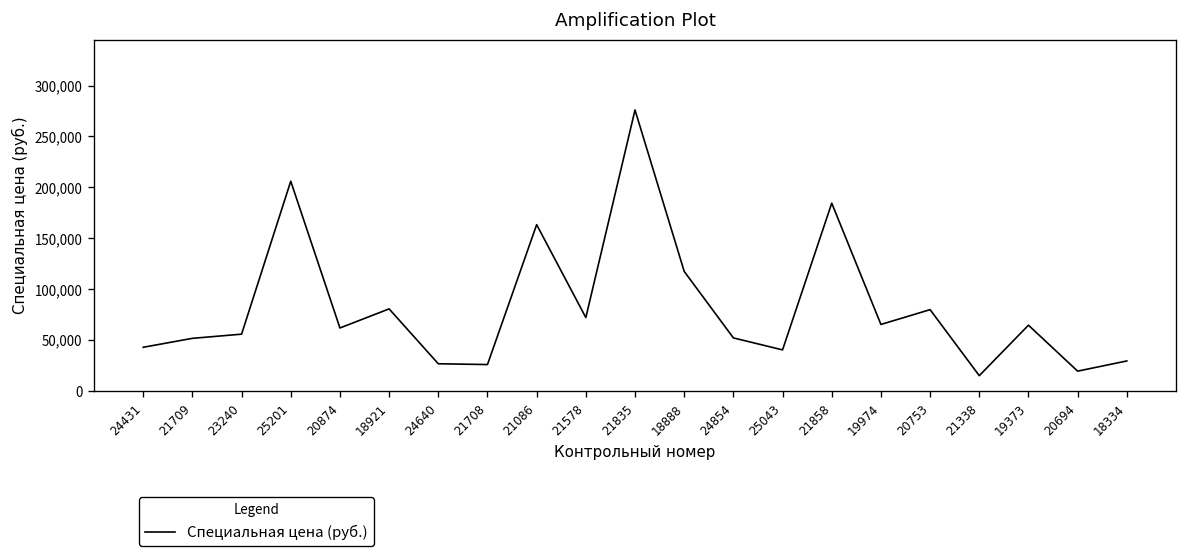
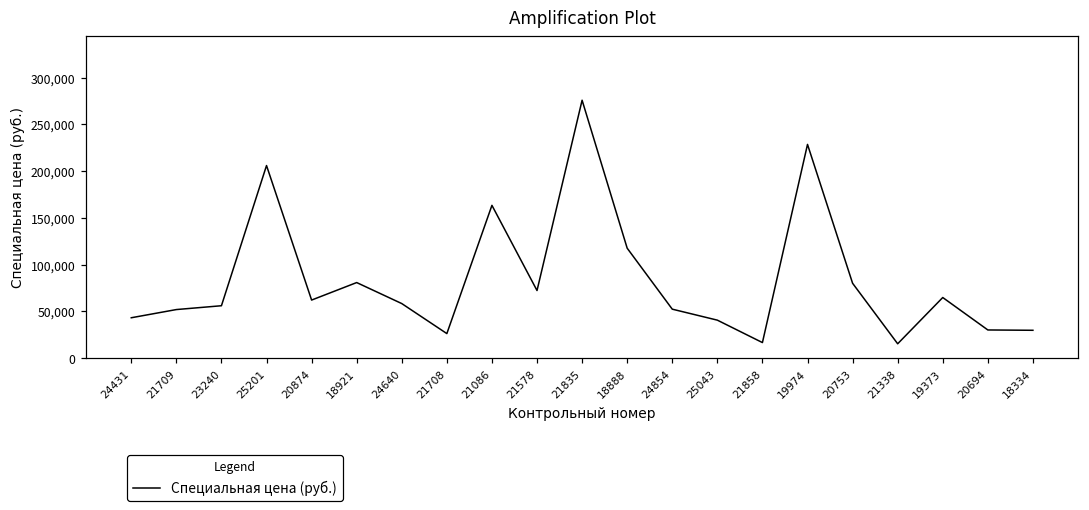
24640: 30,000 -> 60,000
21858: 180,000 -> 20,000
19974: 70,000 -> 230,000
20694: 20,000 -> 30,000
